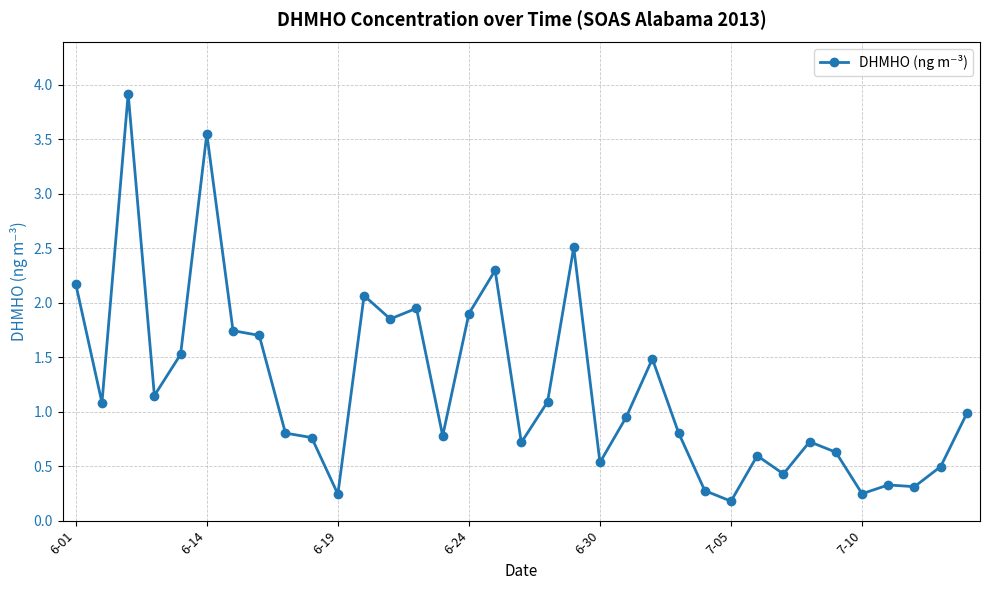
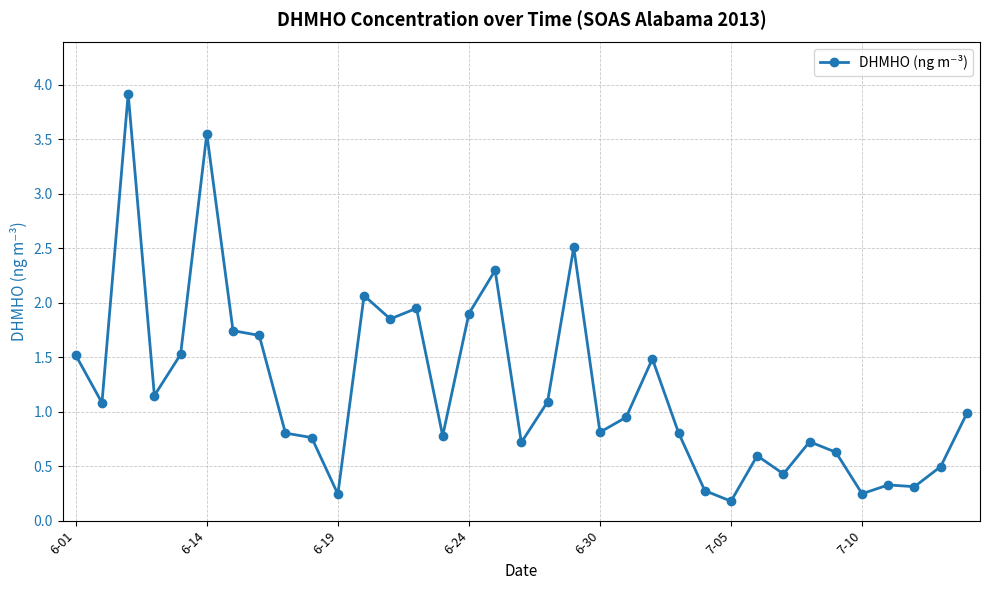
6-01: 2.17 -> 1.52
6-30: 0.53 -> 0.81
